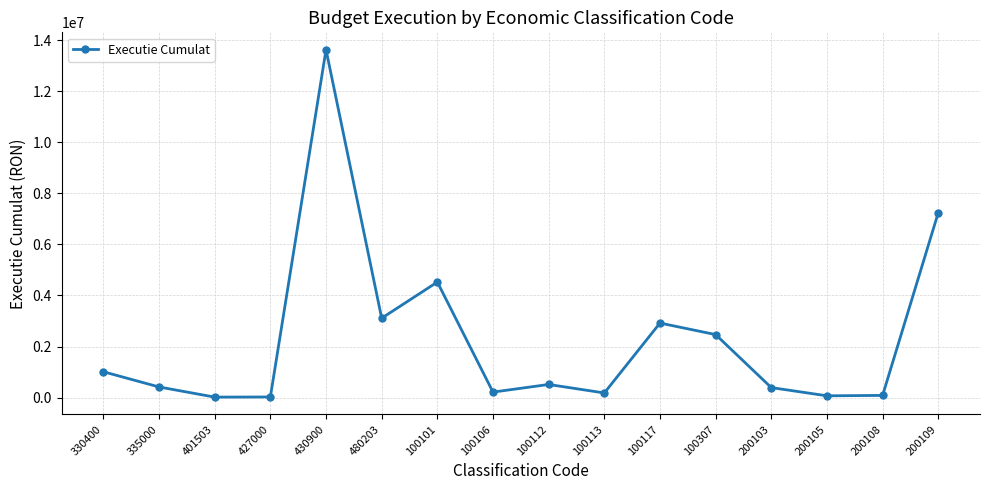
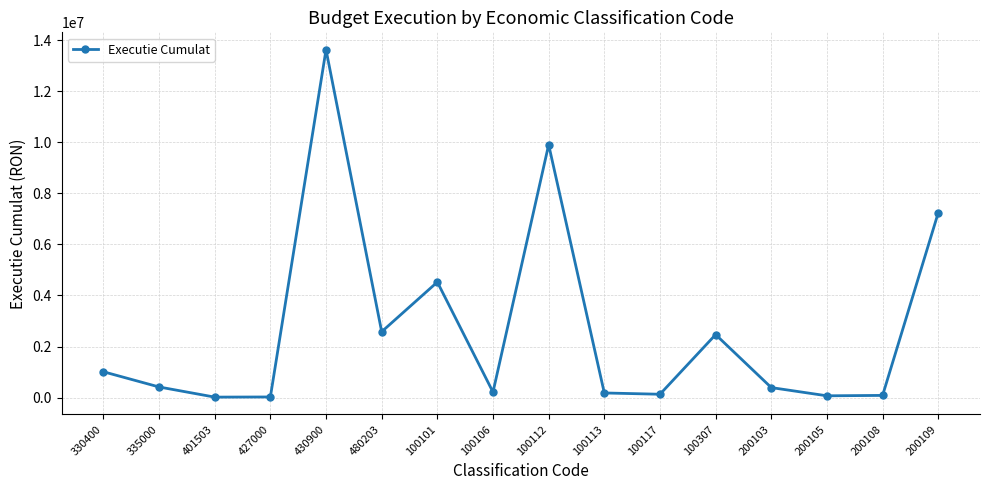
480203: 3100000 -> 2600000
100112: 500000 -> 9900000
100117: 2900000 -> 100000
